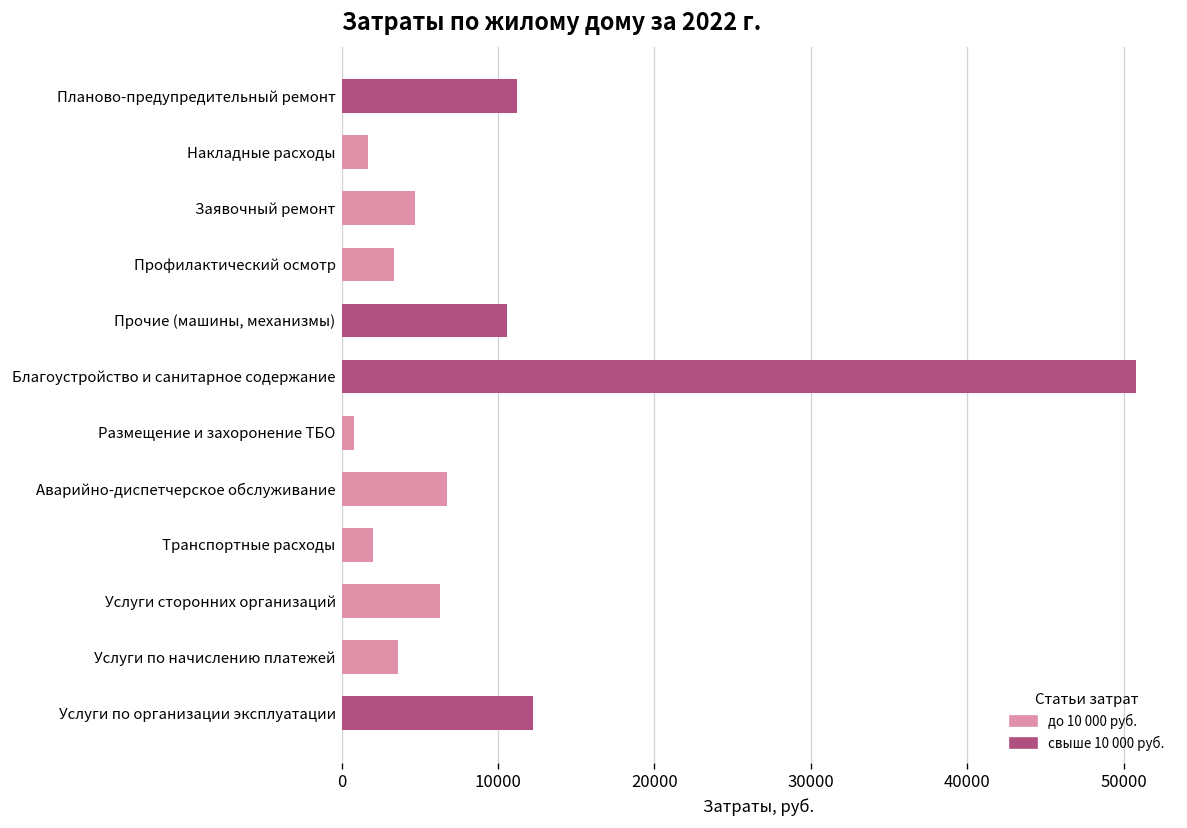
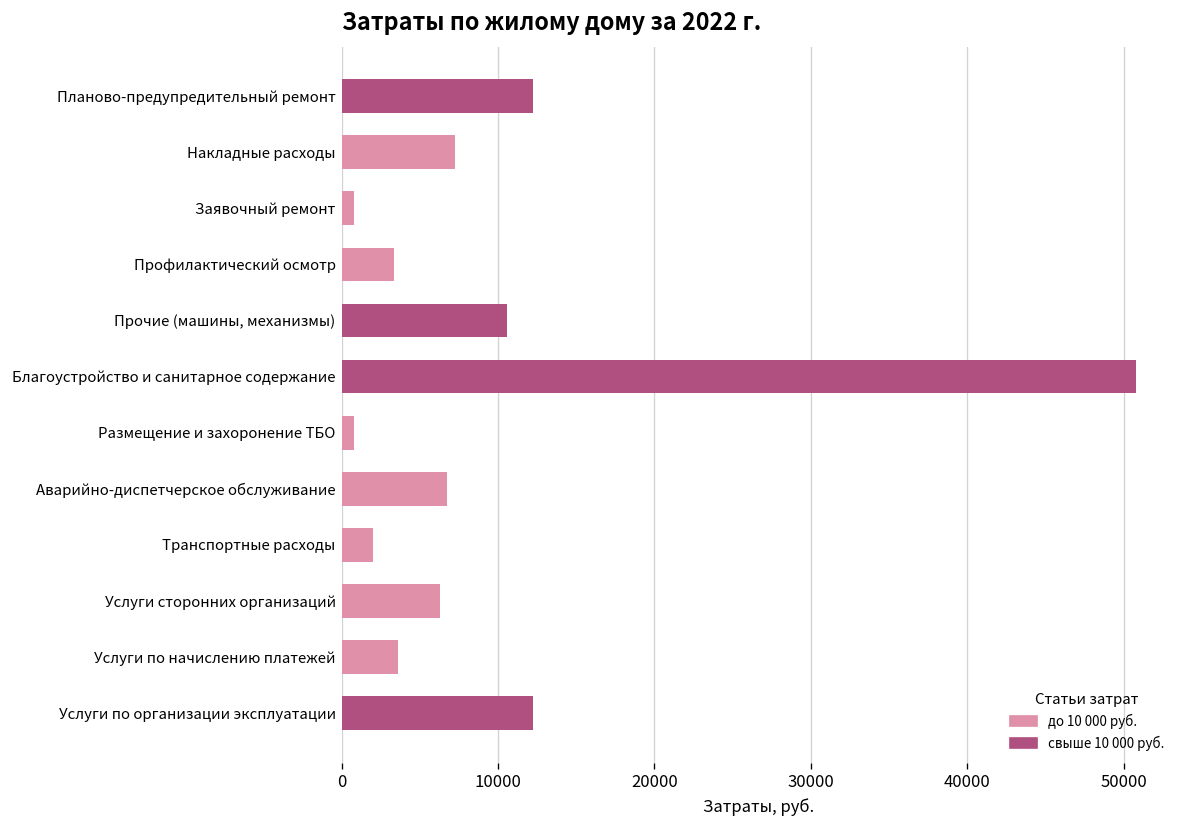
Планово-предупредительный ремонт: 11200 -> 12300
Накладные расходы: 1700 -> 7300
Заявочный ремонт: 4700 -> 800
